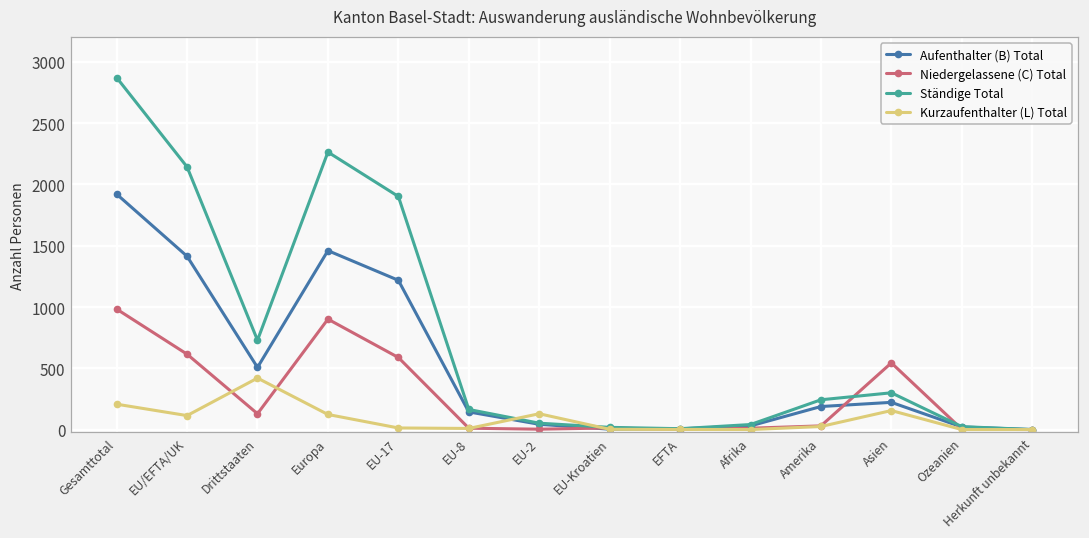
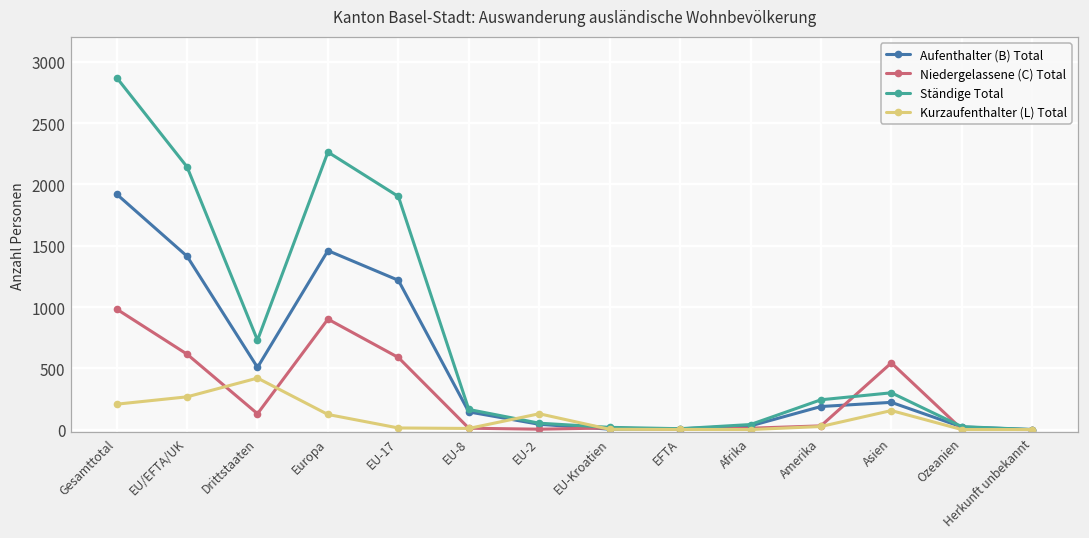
Kurzaufenthalter (L) Total, EU/EFTA/UK: 110 -> 270
